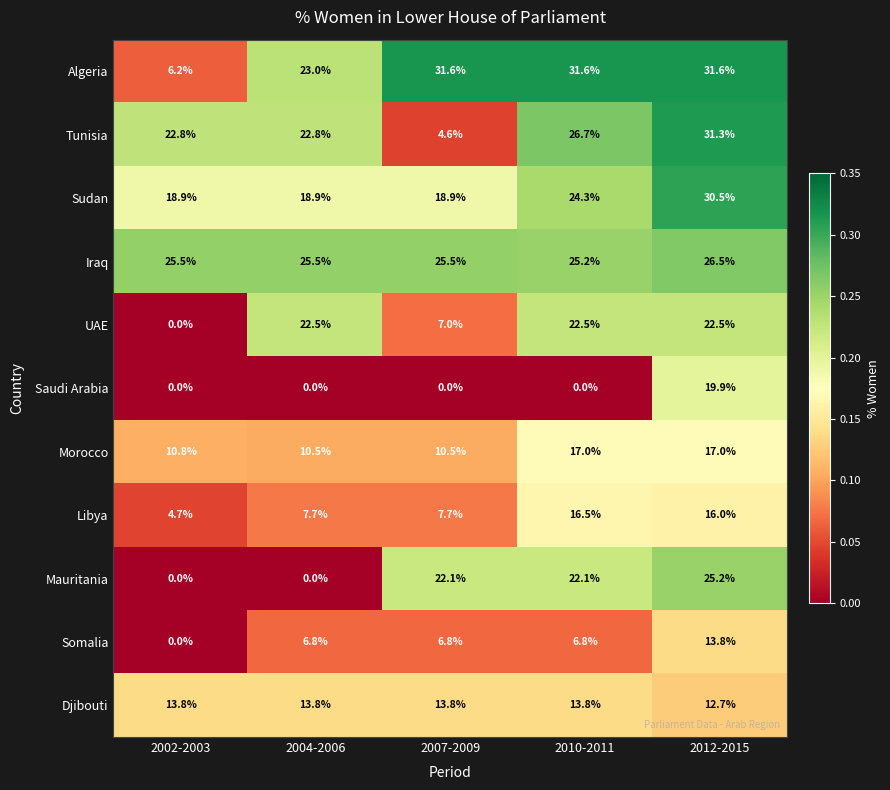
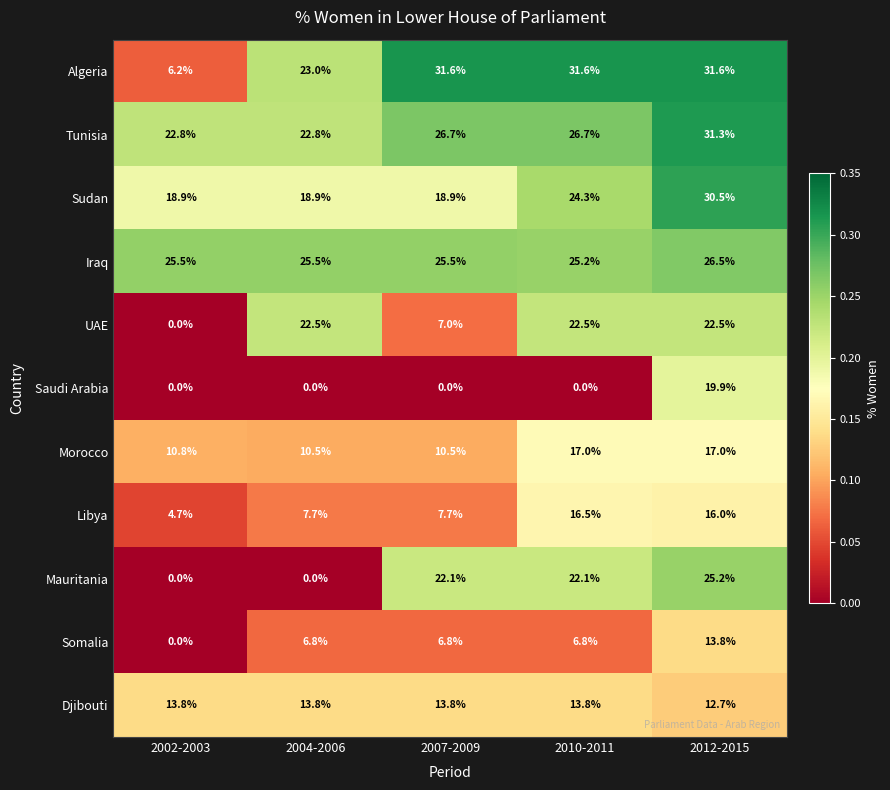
Tunisia, 2007-2009: 4.6% -> 26.7%
